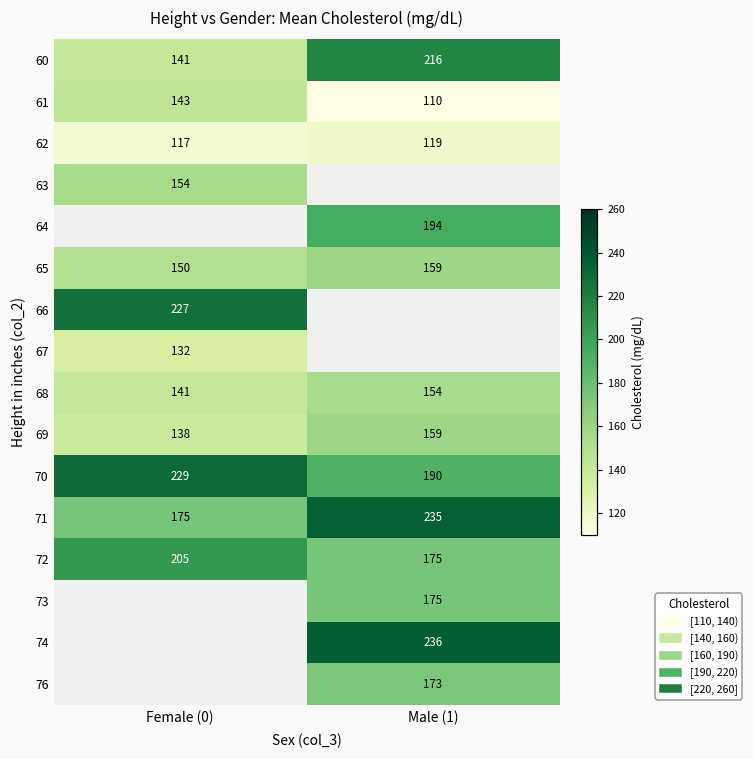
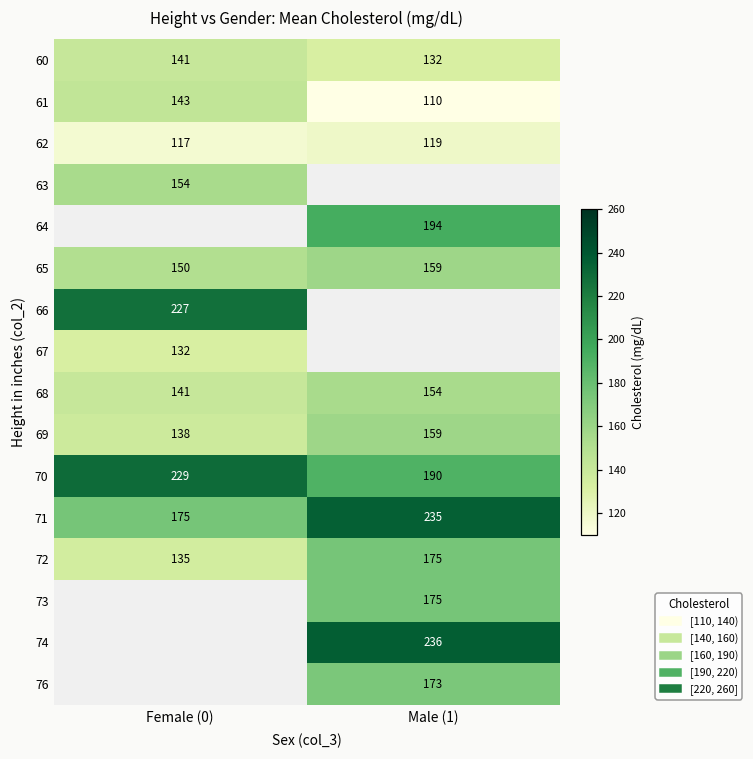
60, Male (1): 216 -> 132
72, Female (0): 205 -> 135
